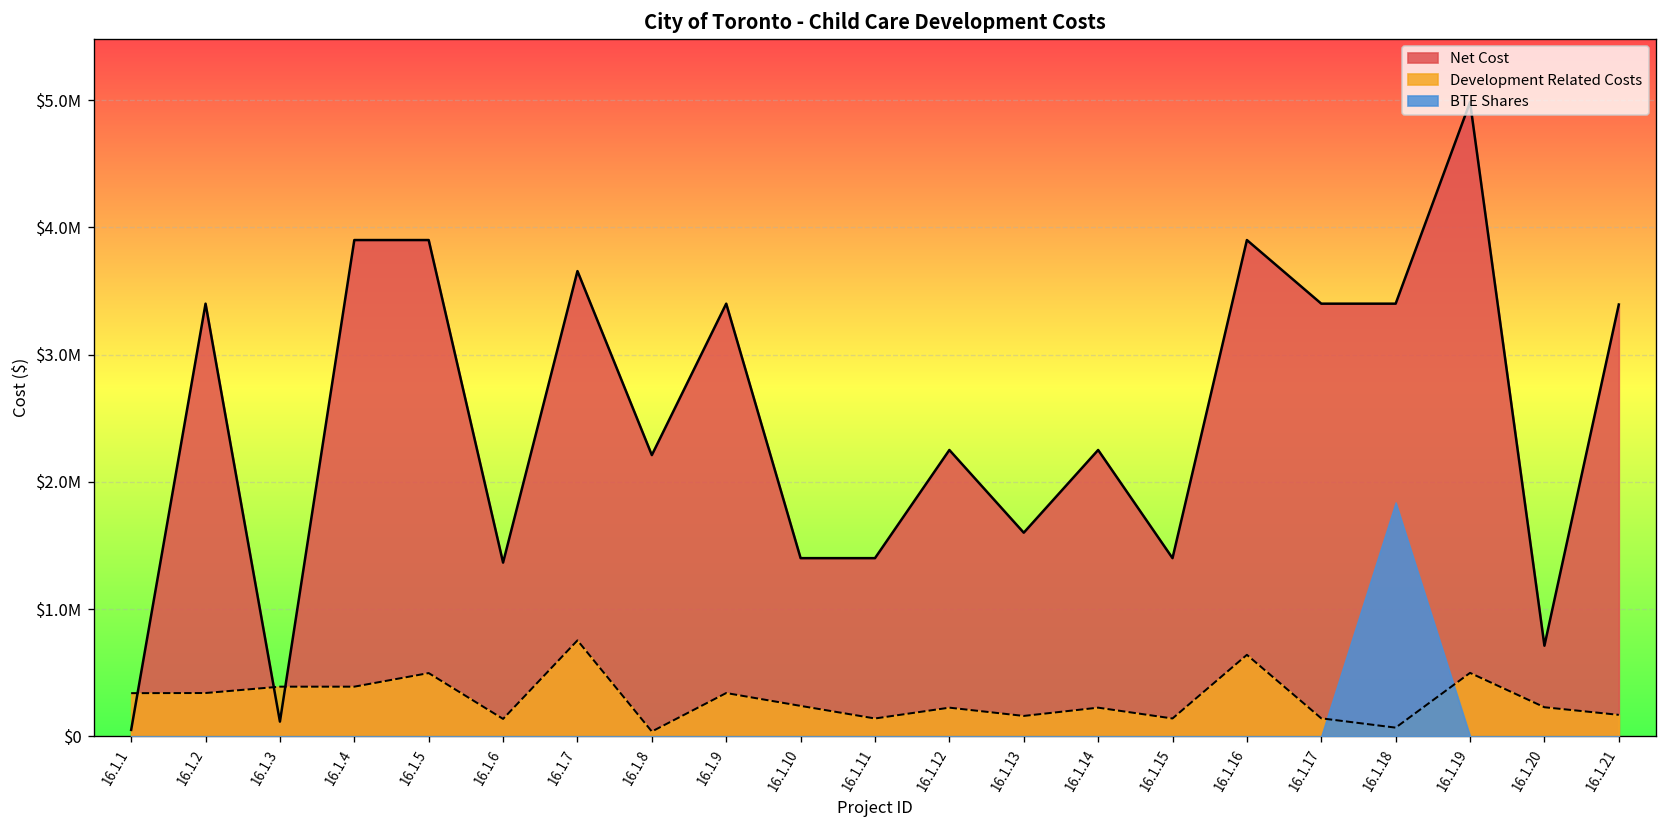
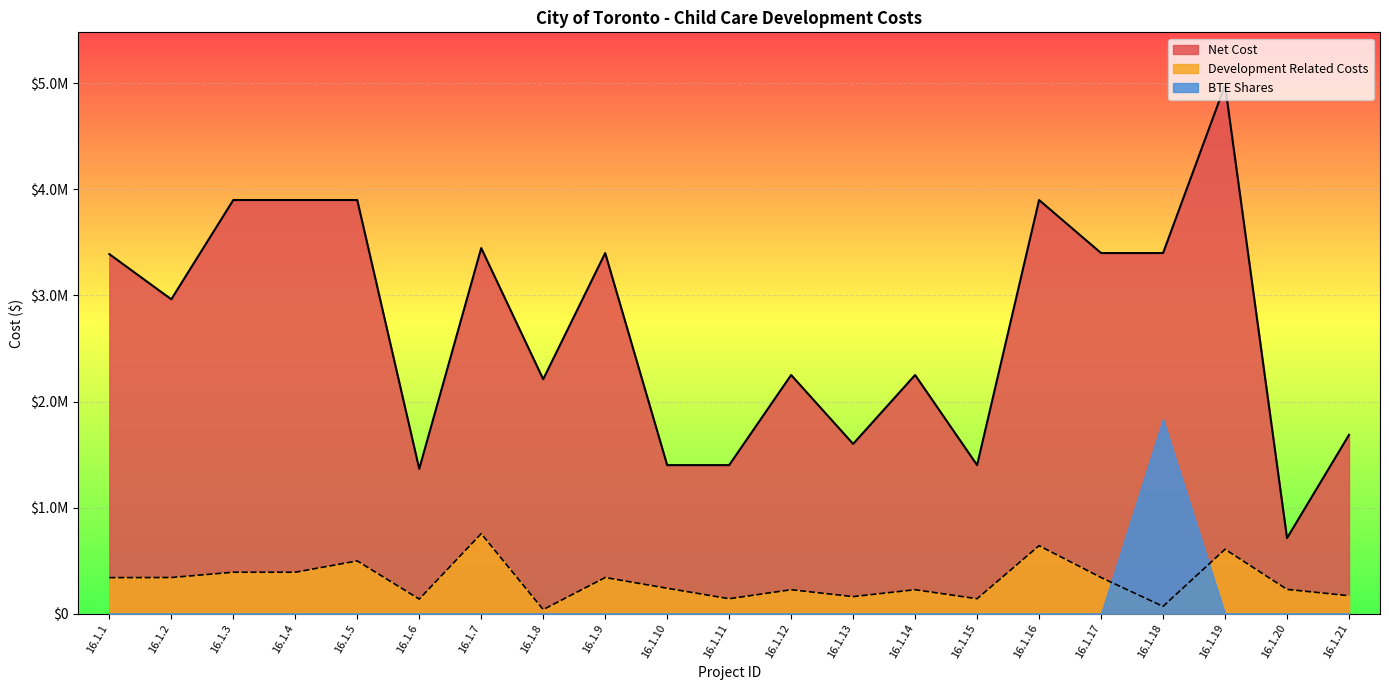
Net Cost, 16.1.1: $50000 -> $3390000
Net Cost, 16.1.2: $3400000 -> $2960000
Net Cost, 16.1.3: $120000 -> $3900000
Net Cost, 16.1.7: $3660000 -> $3450000
Development Related Costs, 16.1.17: $140000 -> $340000
Development Related Costs, 16.1.19: $500000 -> $610000
Net Cost, 16.1.21: $3390000 -> $1690000
